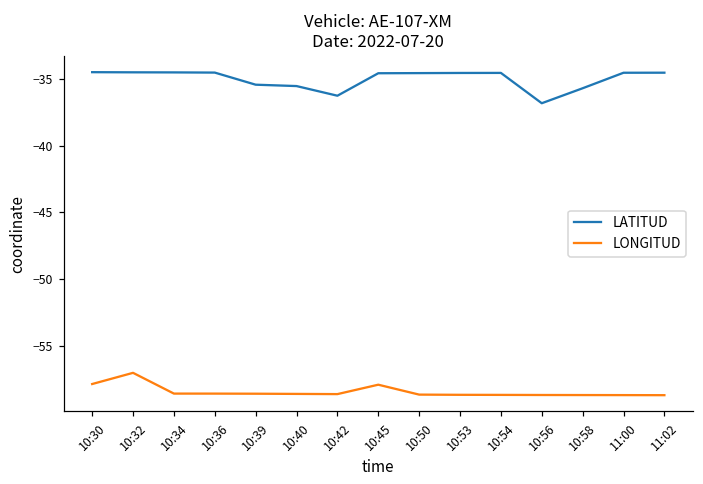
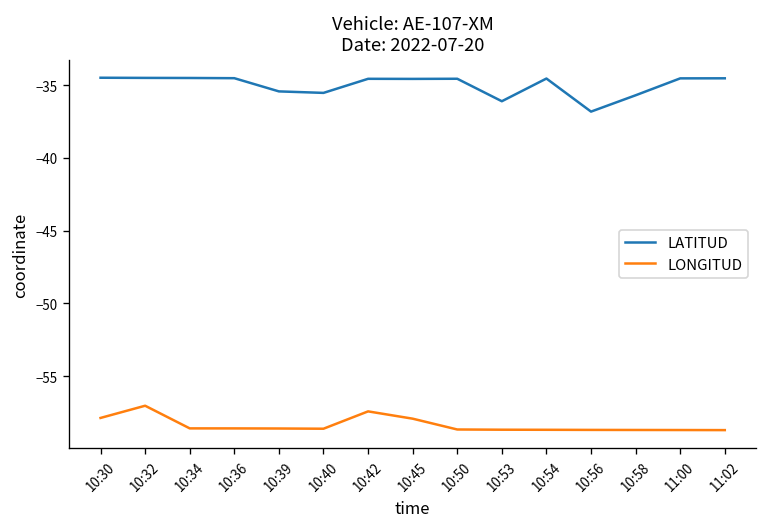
LATITUD, 10:42: -36.3 -> -34.6
LONGITUD, 10:42: -58.6 -> -57.4
LATITUD, 10:53: -34.5 -> -36.1
